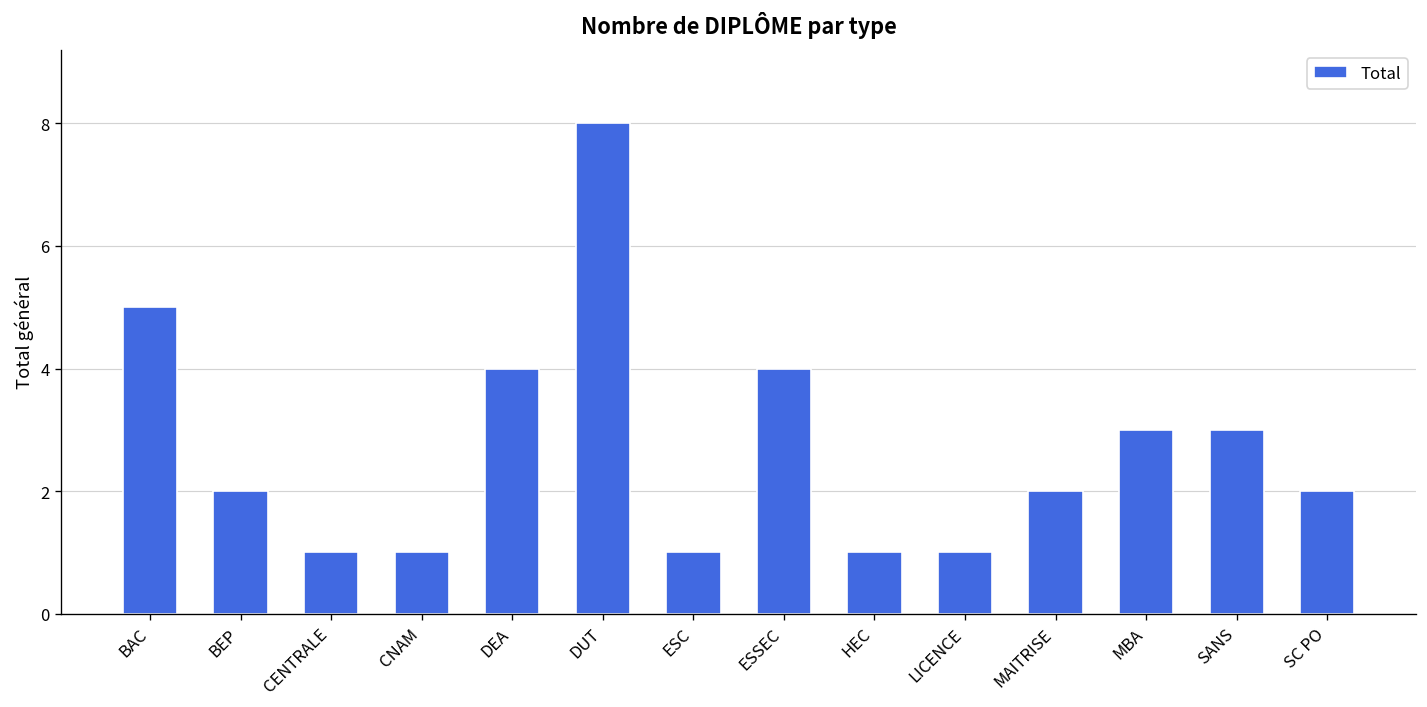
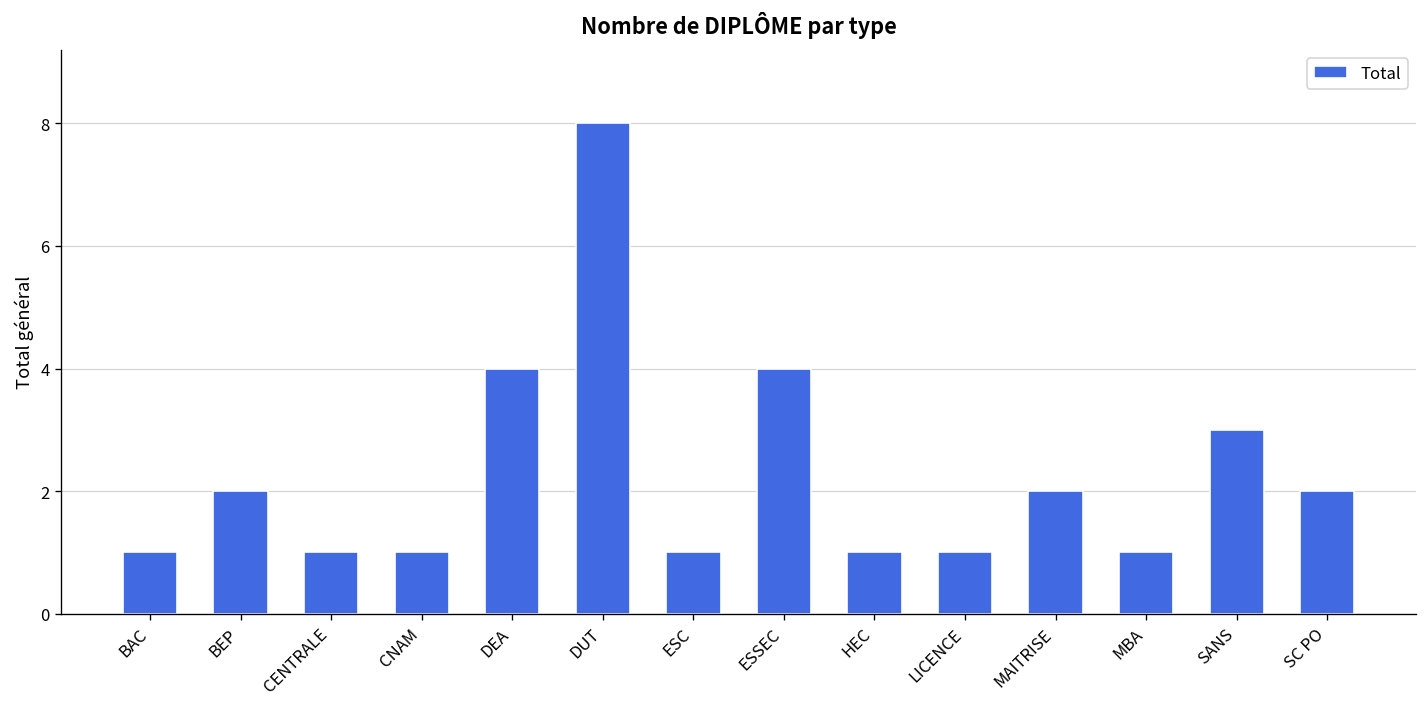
BAC: 5 -> 1
MBA: 3 -> 1
